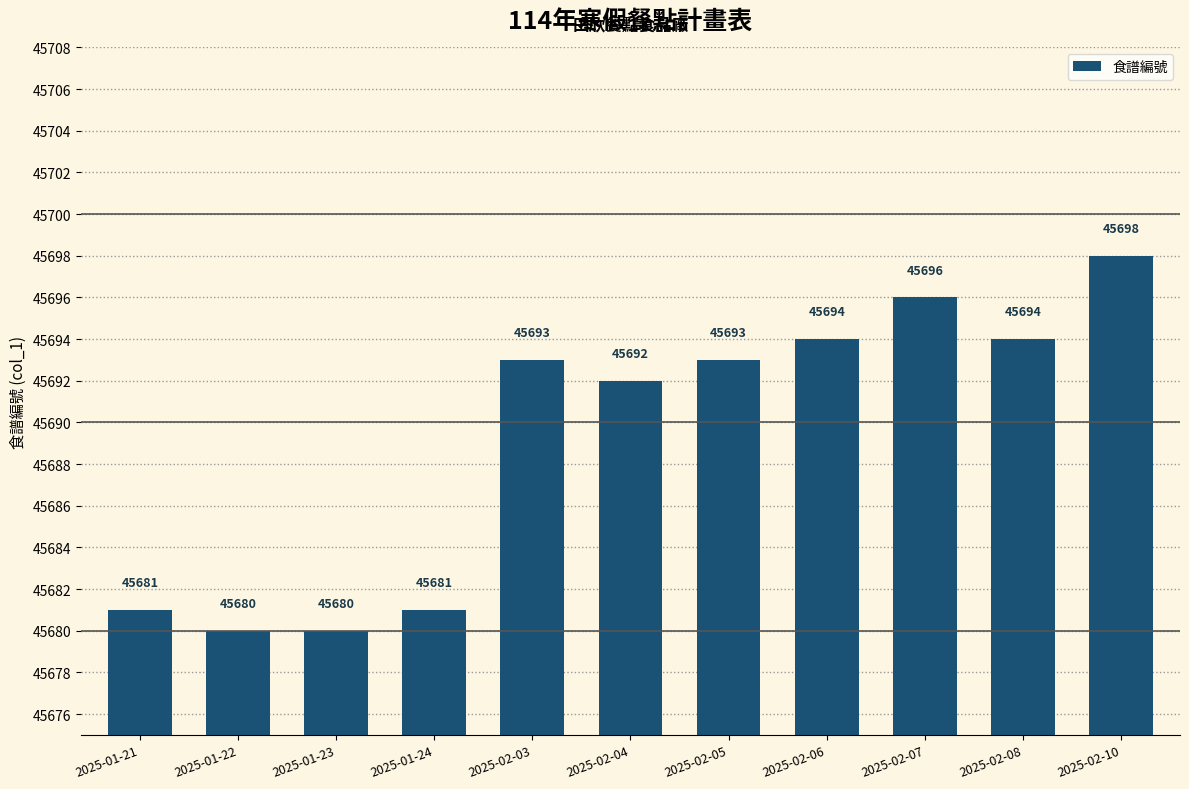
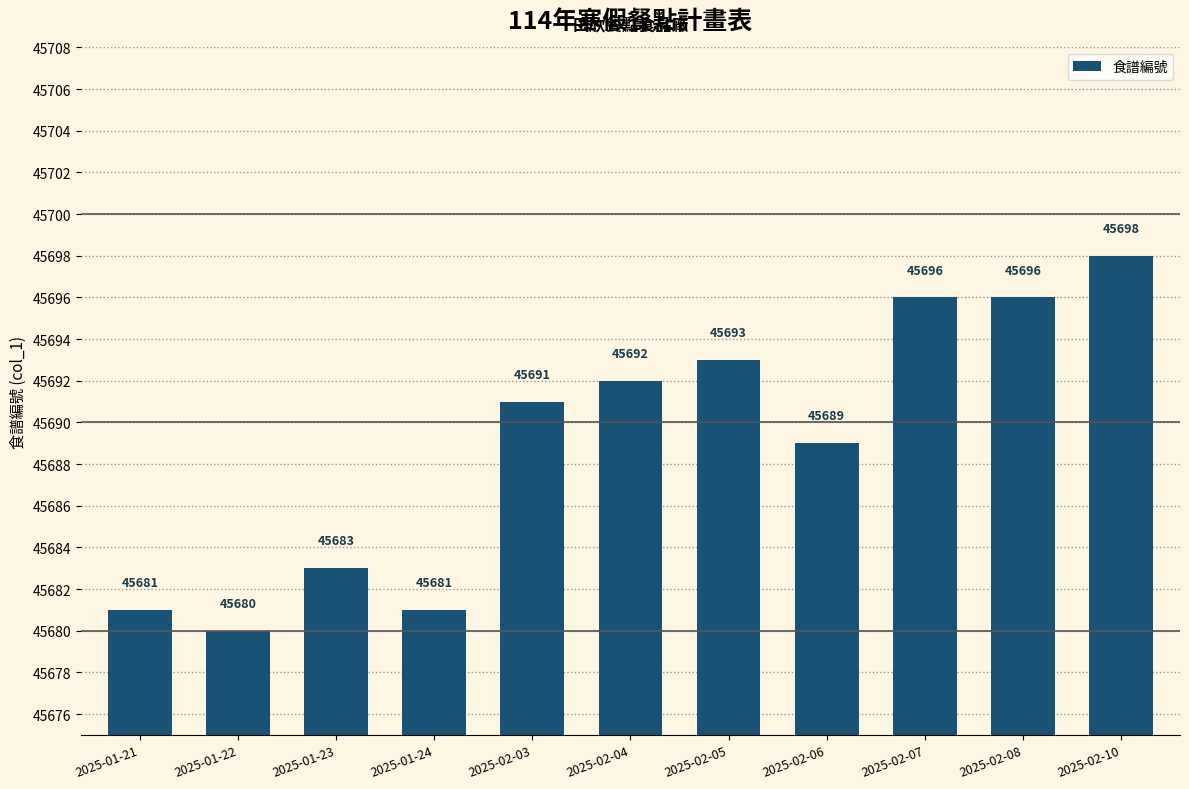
2025-01-23: 45680 -> 45683
2025-02-03: 45693 -> 45691
2025-02-06: 45694 -> 45689
2025-02-08: 45694 -> 45696
